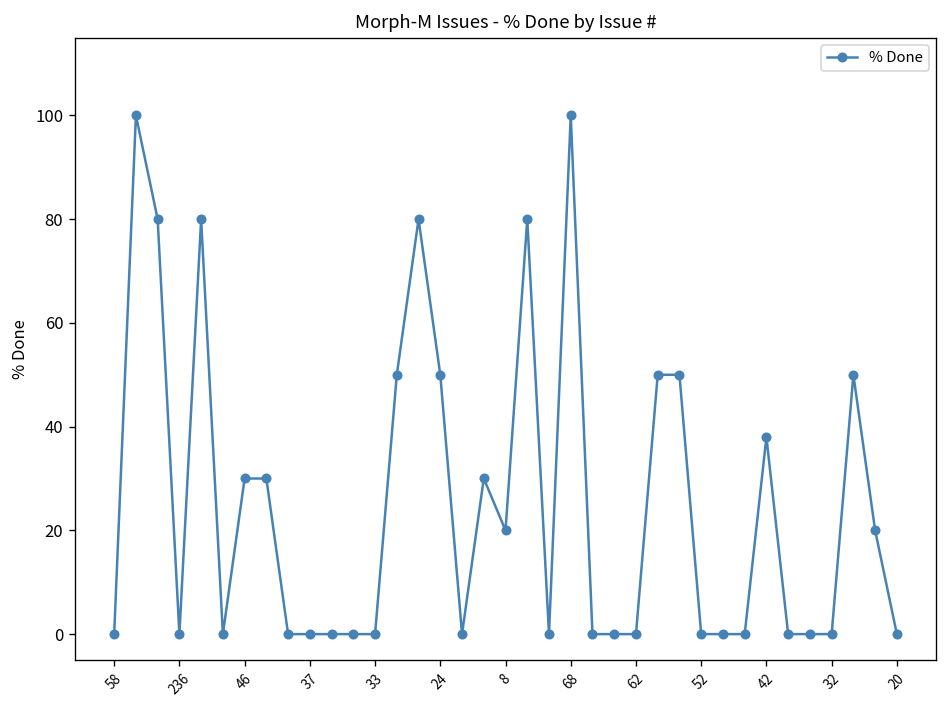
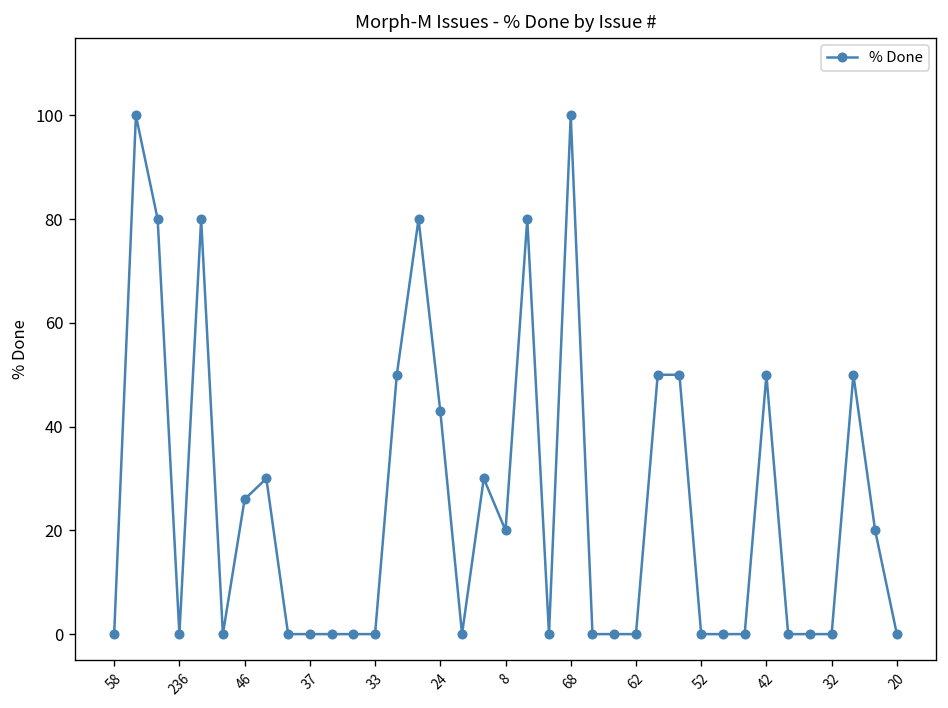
46: 30 -> 26
24: 50 -> 43
42: 38 -> 50
